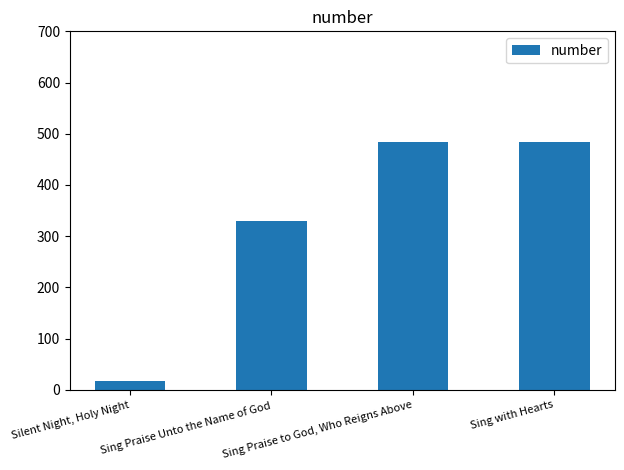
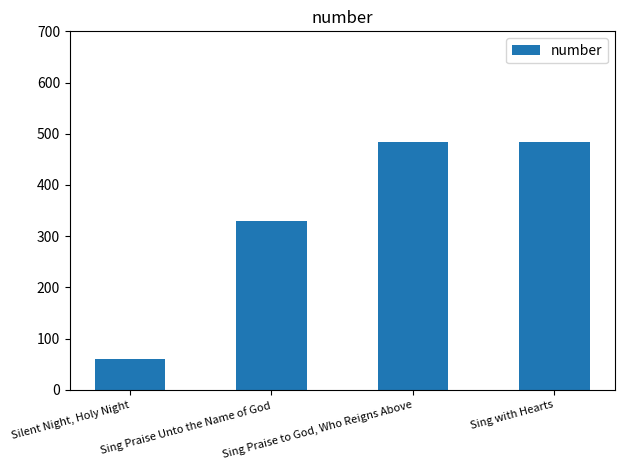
Silent Night, Holy Night: 20 -> 60
